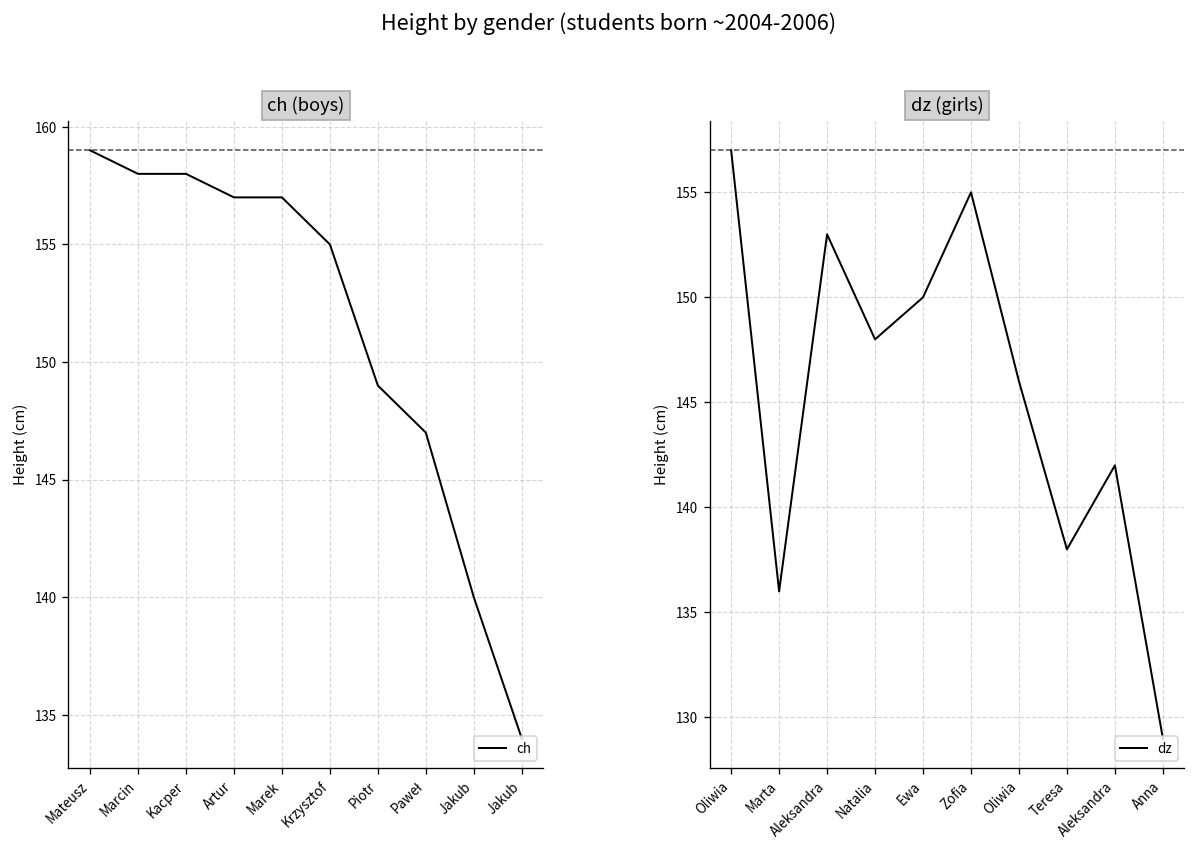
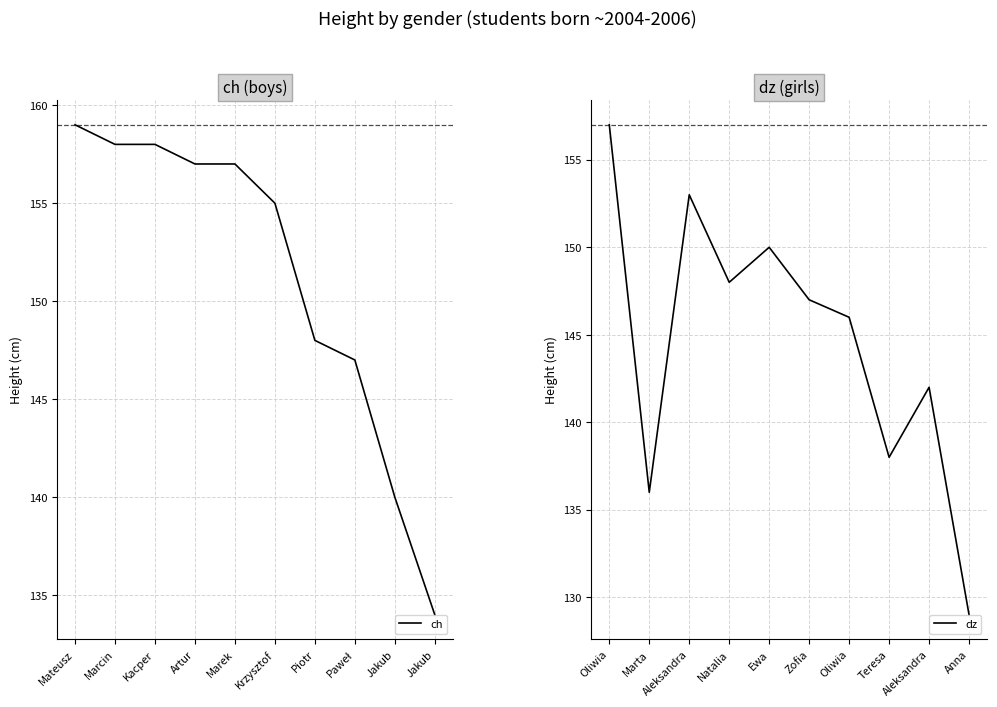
ch (boys), Piotr: 149 -> 148
dz (girls), Zofia: 155 -> 147
